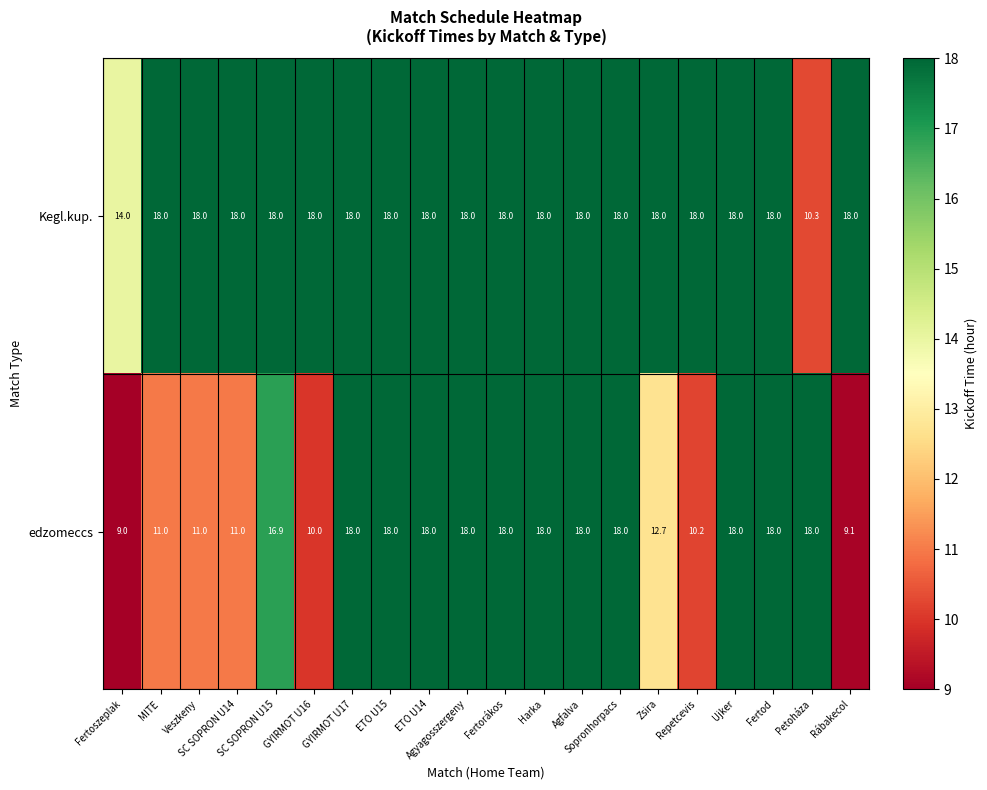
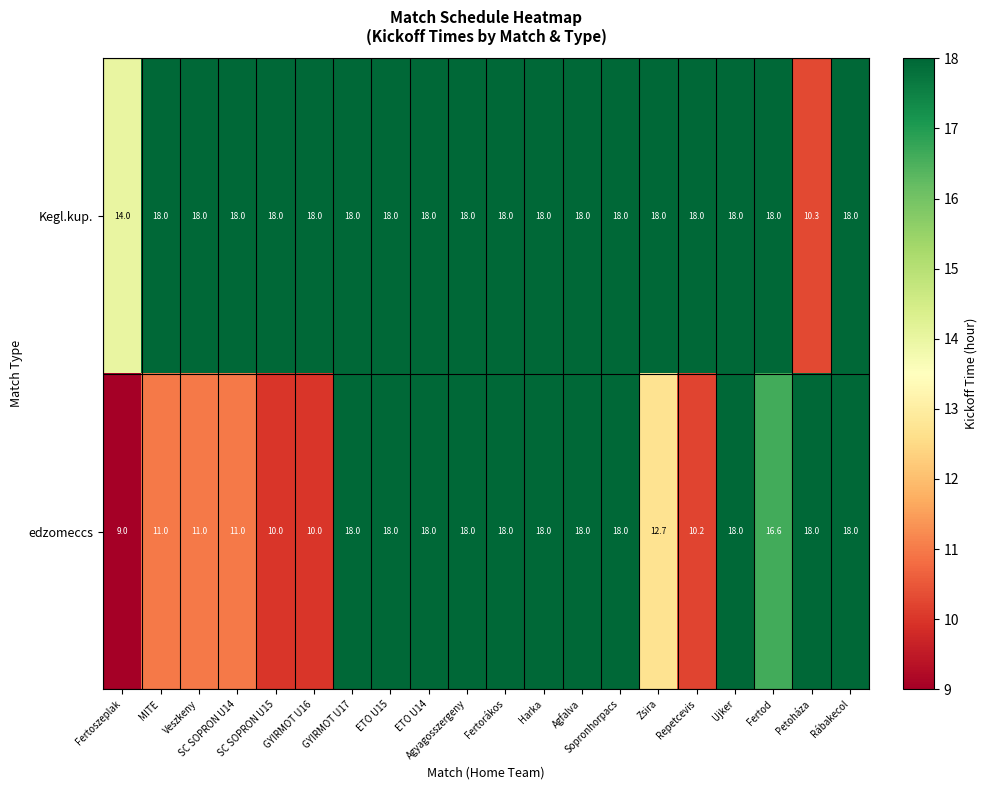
edzomeccs, SC SOPRON U15: 16.9 -> 10.0
edzomeccs, Fertod: 18.0 -> 16.6
edzomeccs, Rábakecol: 9.1 -> 18.0
